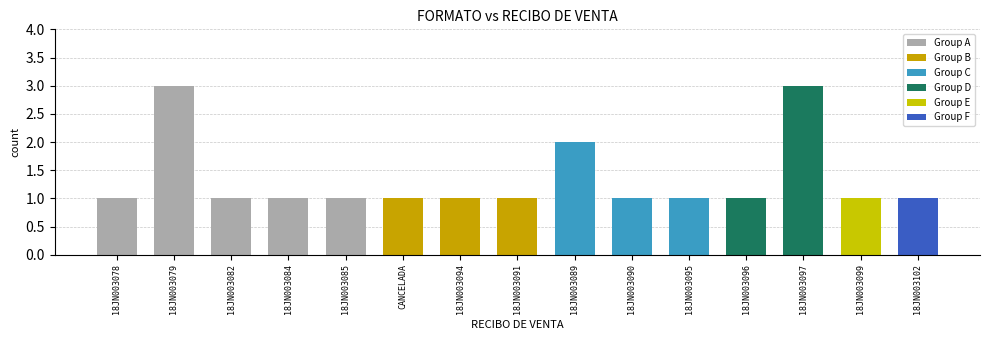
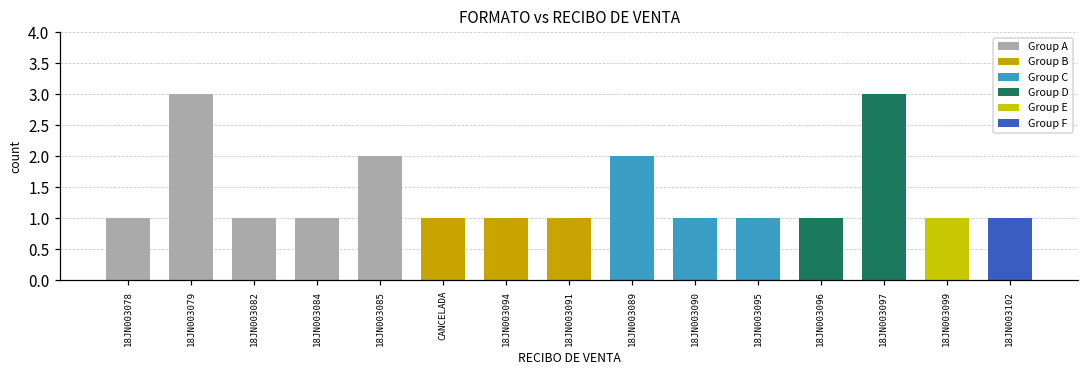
18JN003085: 1 -> 2
